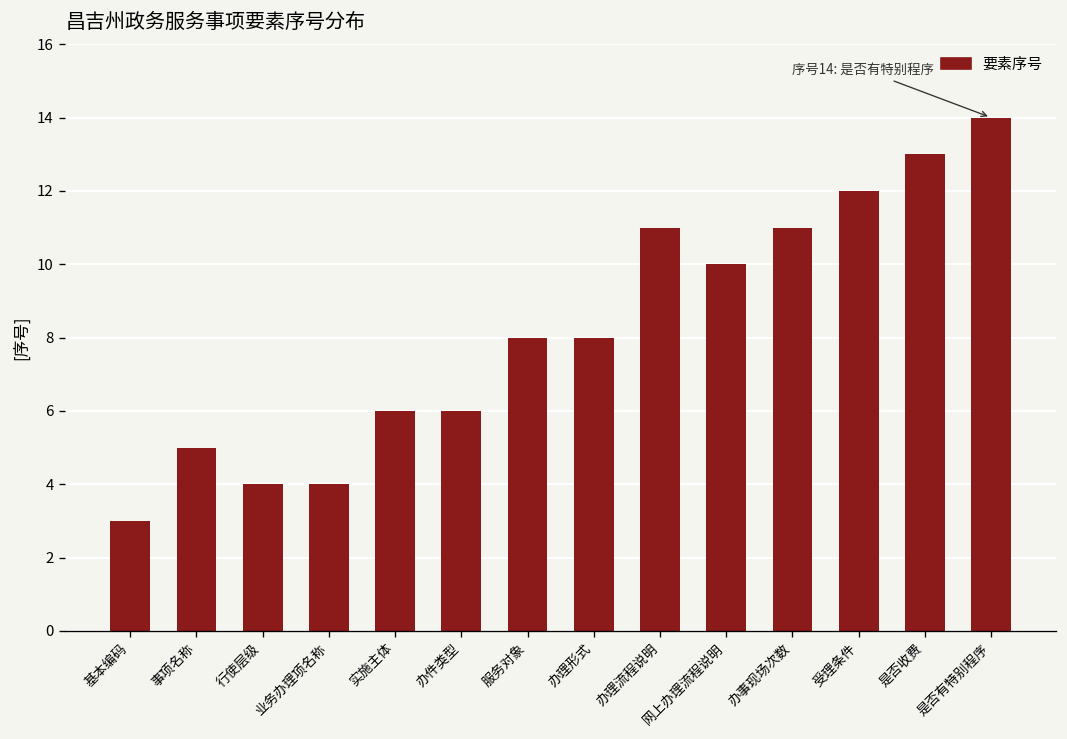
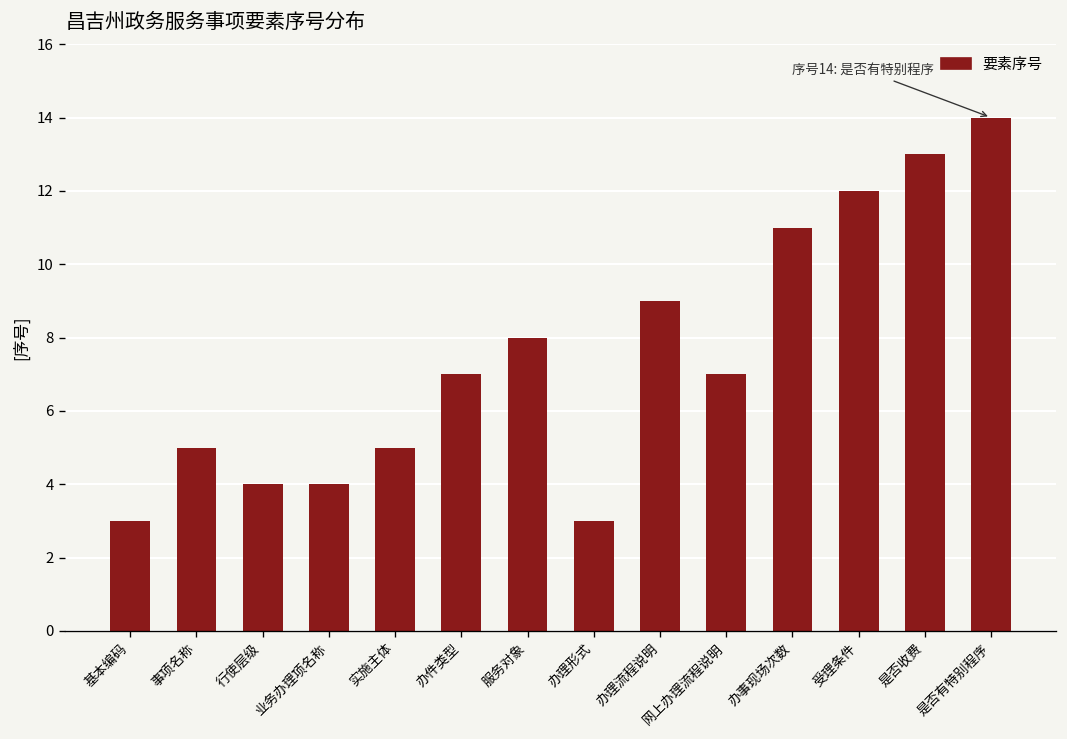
实施主体: 6 -> 5
办件类型: 6 -> 7
办理形式: 8 -> 3
办理流程说明: 11 -> 9
网上办理流程说明: 10 -> 7
